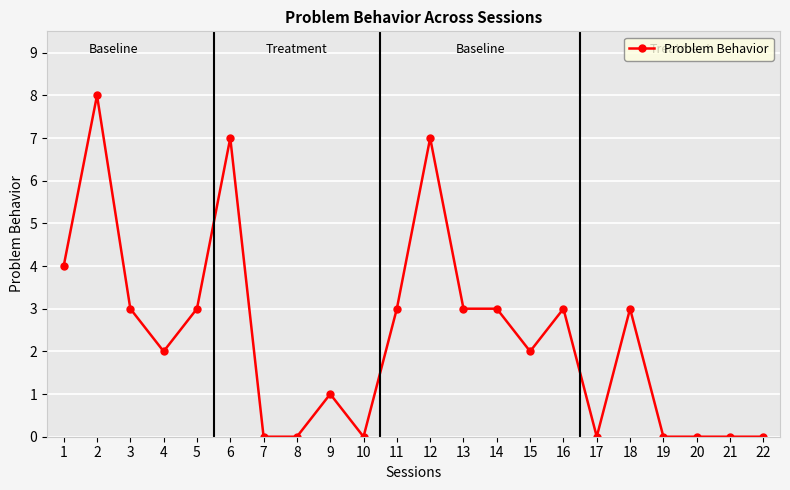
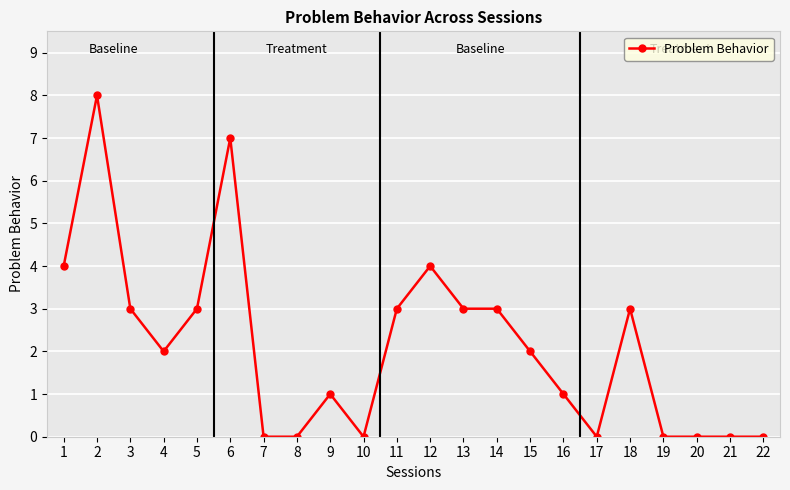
12: 7 -> 4
16: 3 -> 1
